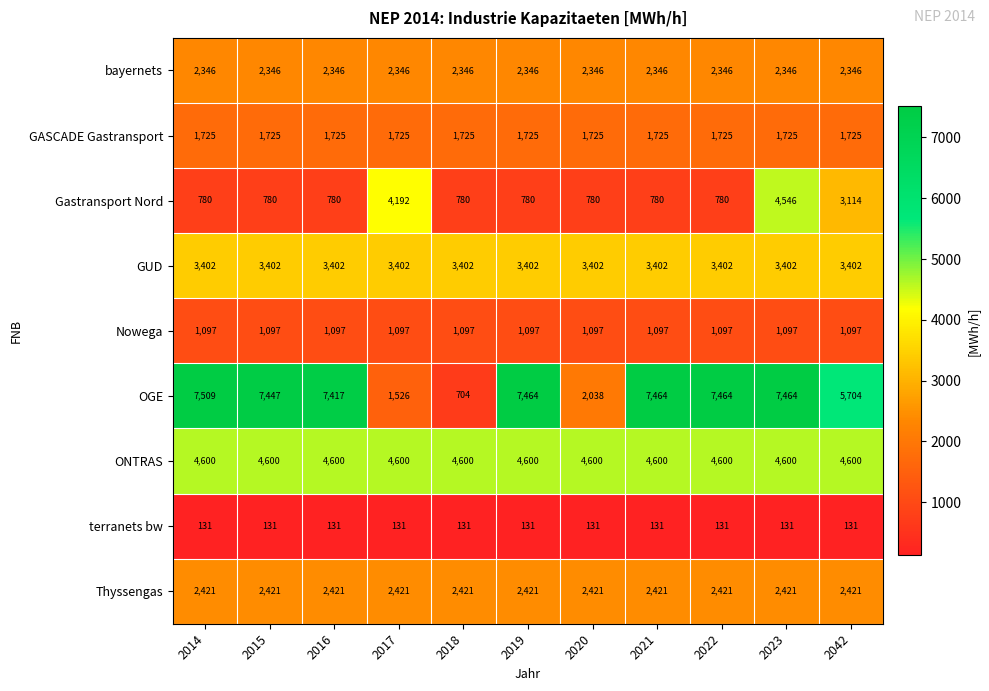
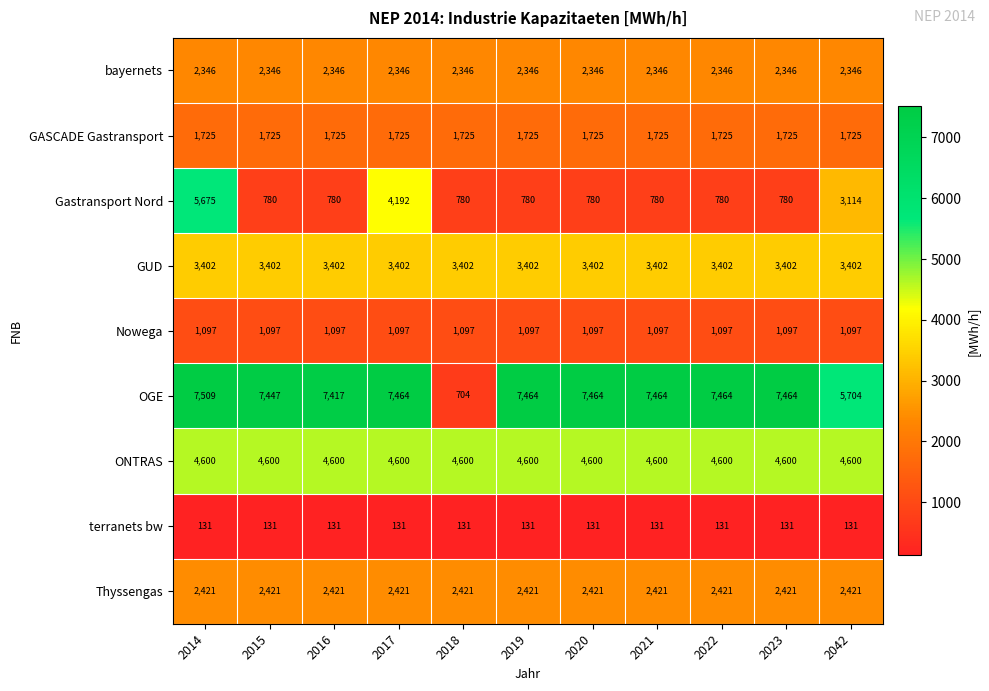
Gastransport Nord, 2014: 780 -> 5,675
Gastransport Nord, 2023: 4,546 -> 780
OGE, 2017: 1,526 -> 7,464
OGE, 2020: 2,038 -> 7,464
